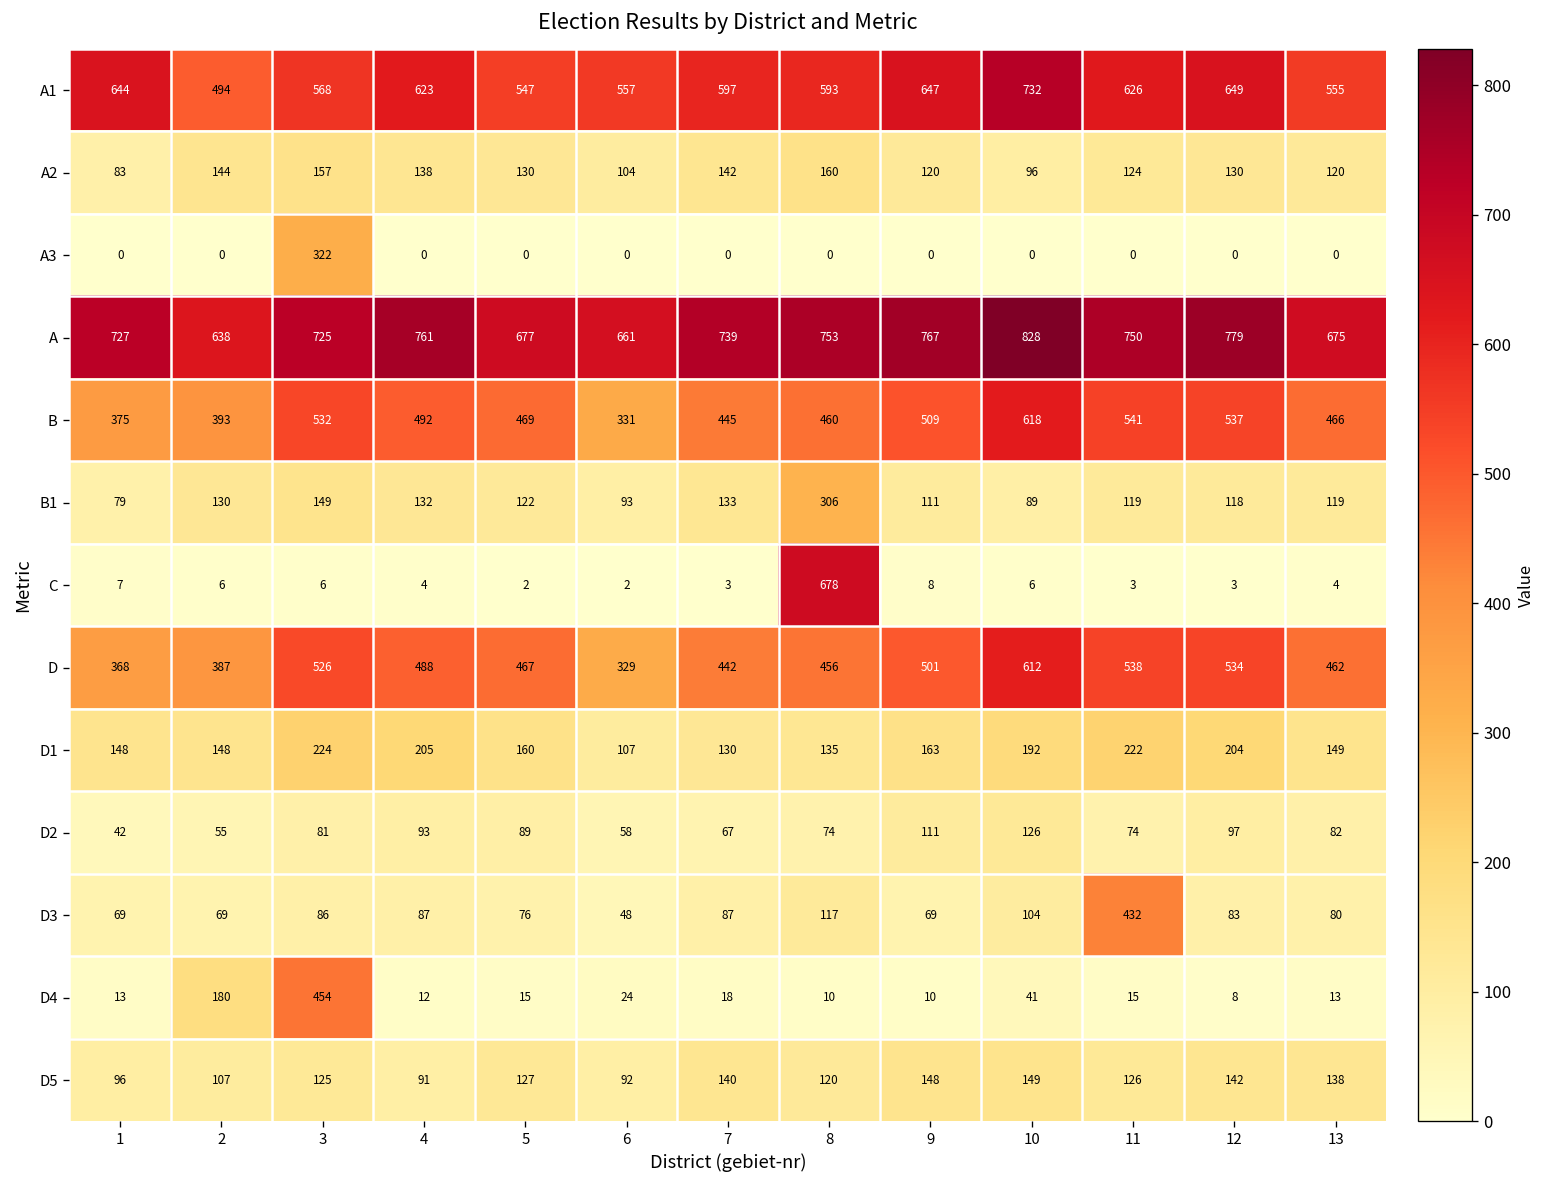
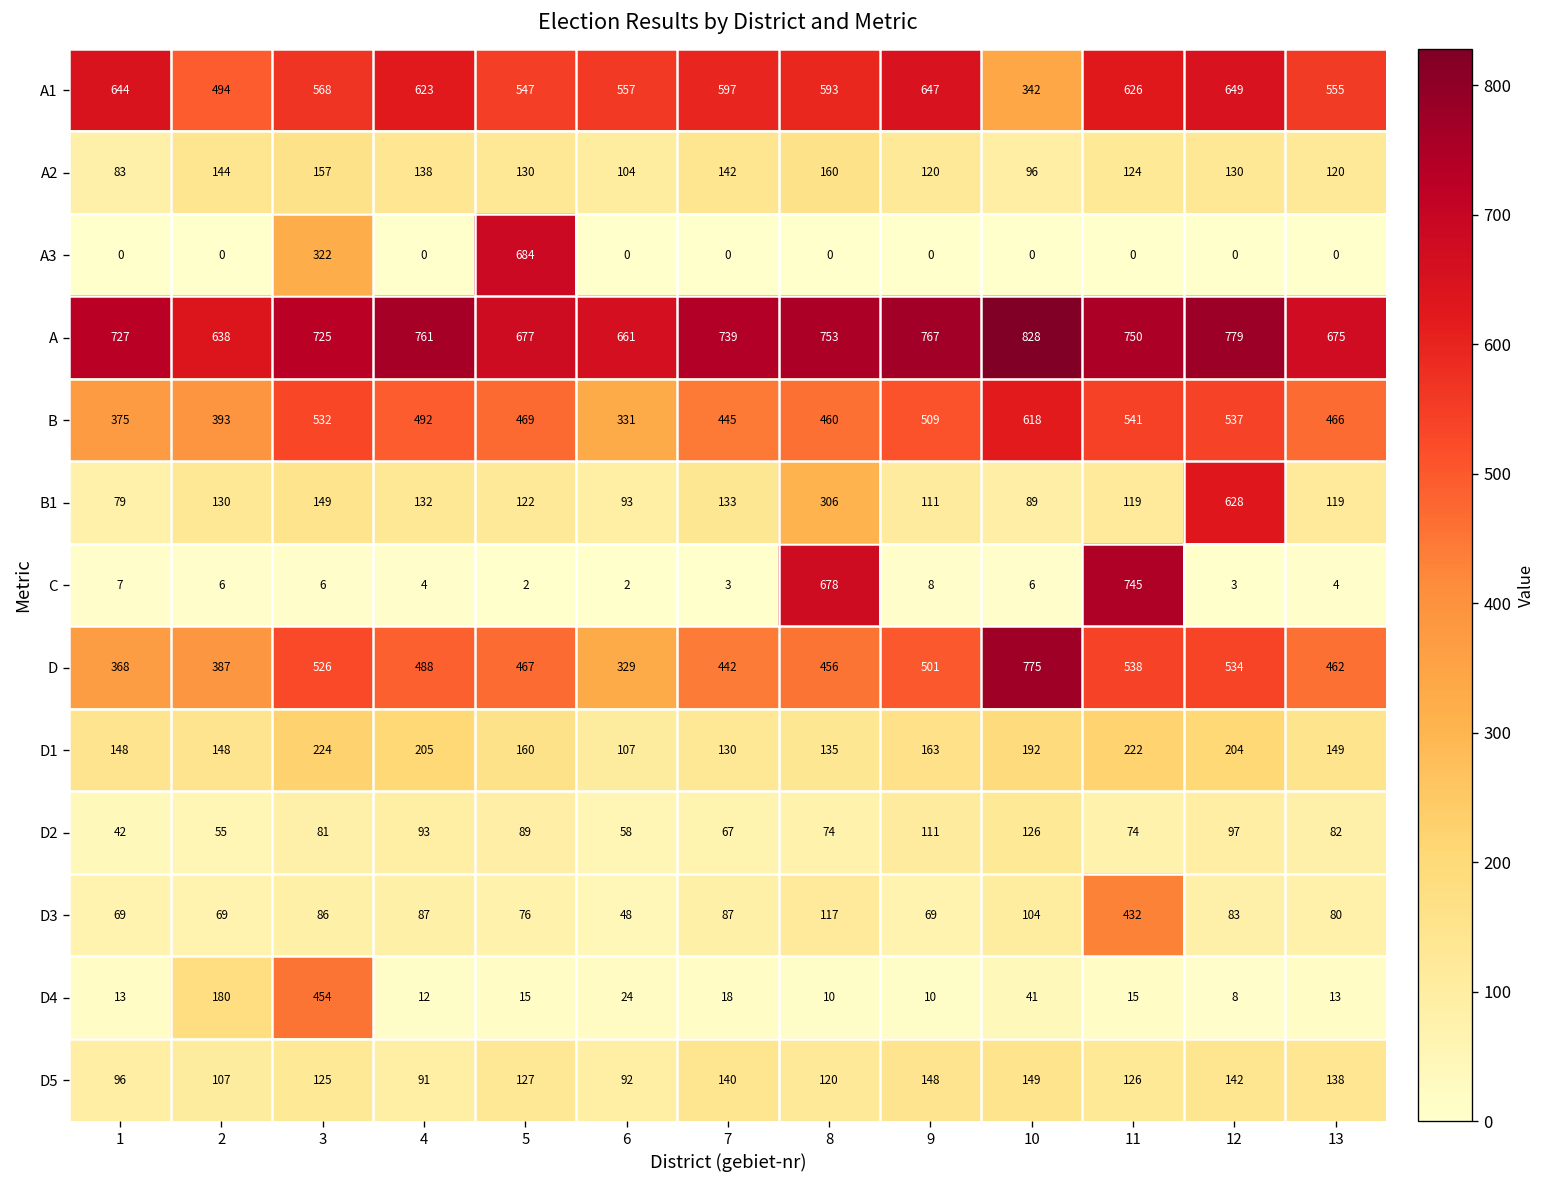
A1, 10: 732 -> 342
A3, 5: 0 -> 684
B1, 12: 118 -> 628
C, 11: 3 -> 745
D, 10: 612 -> 775
